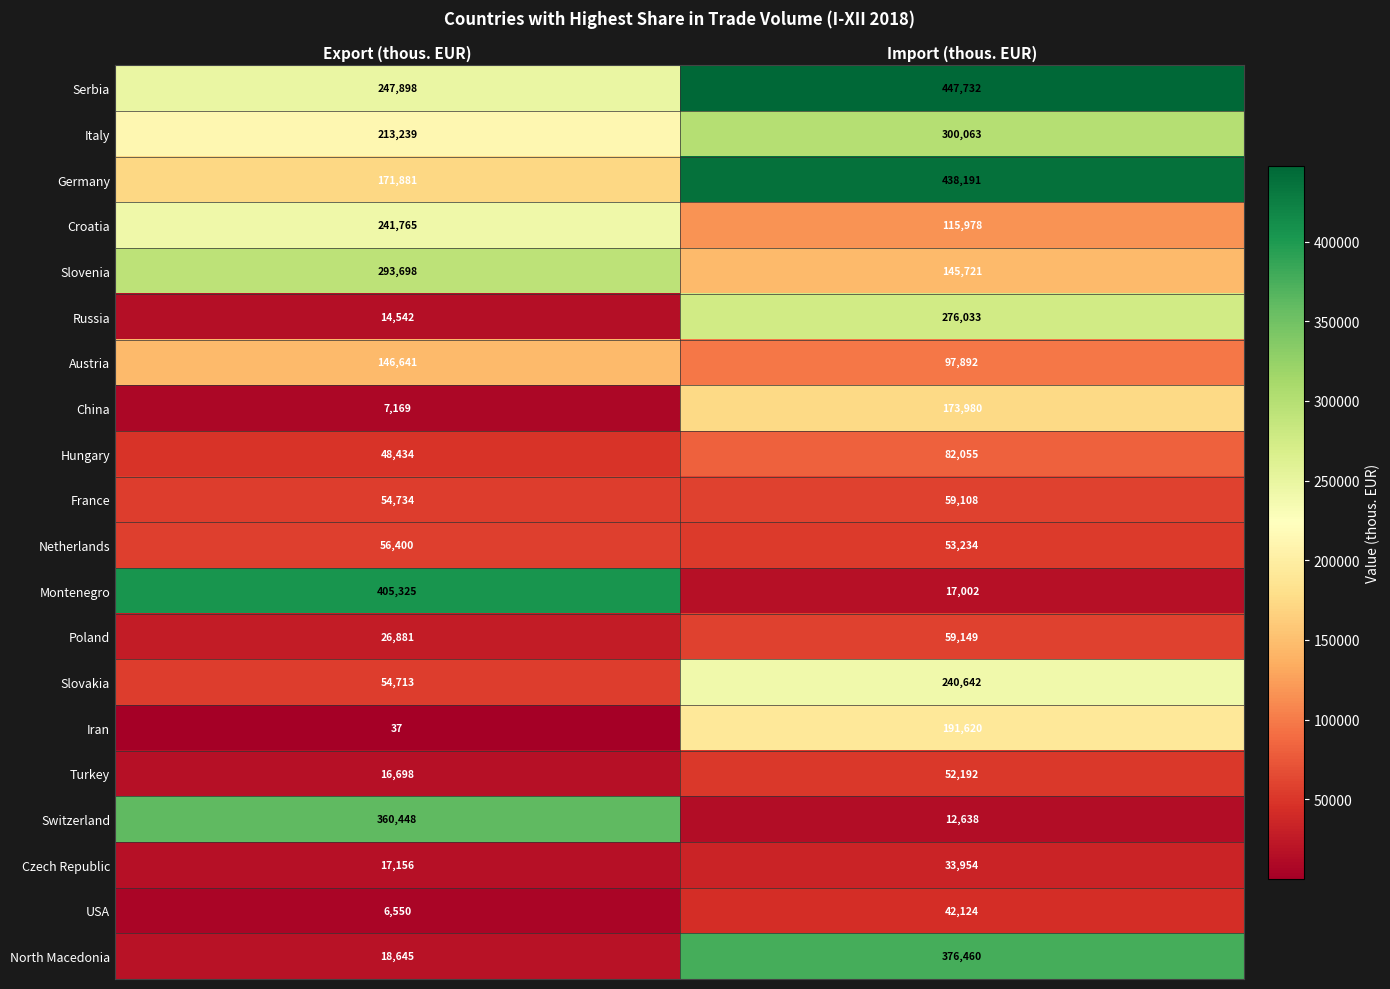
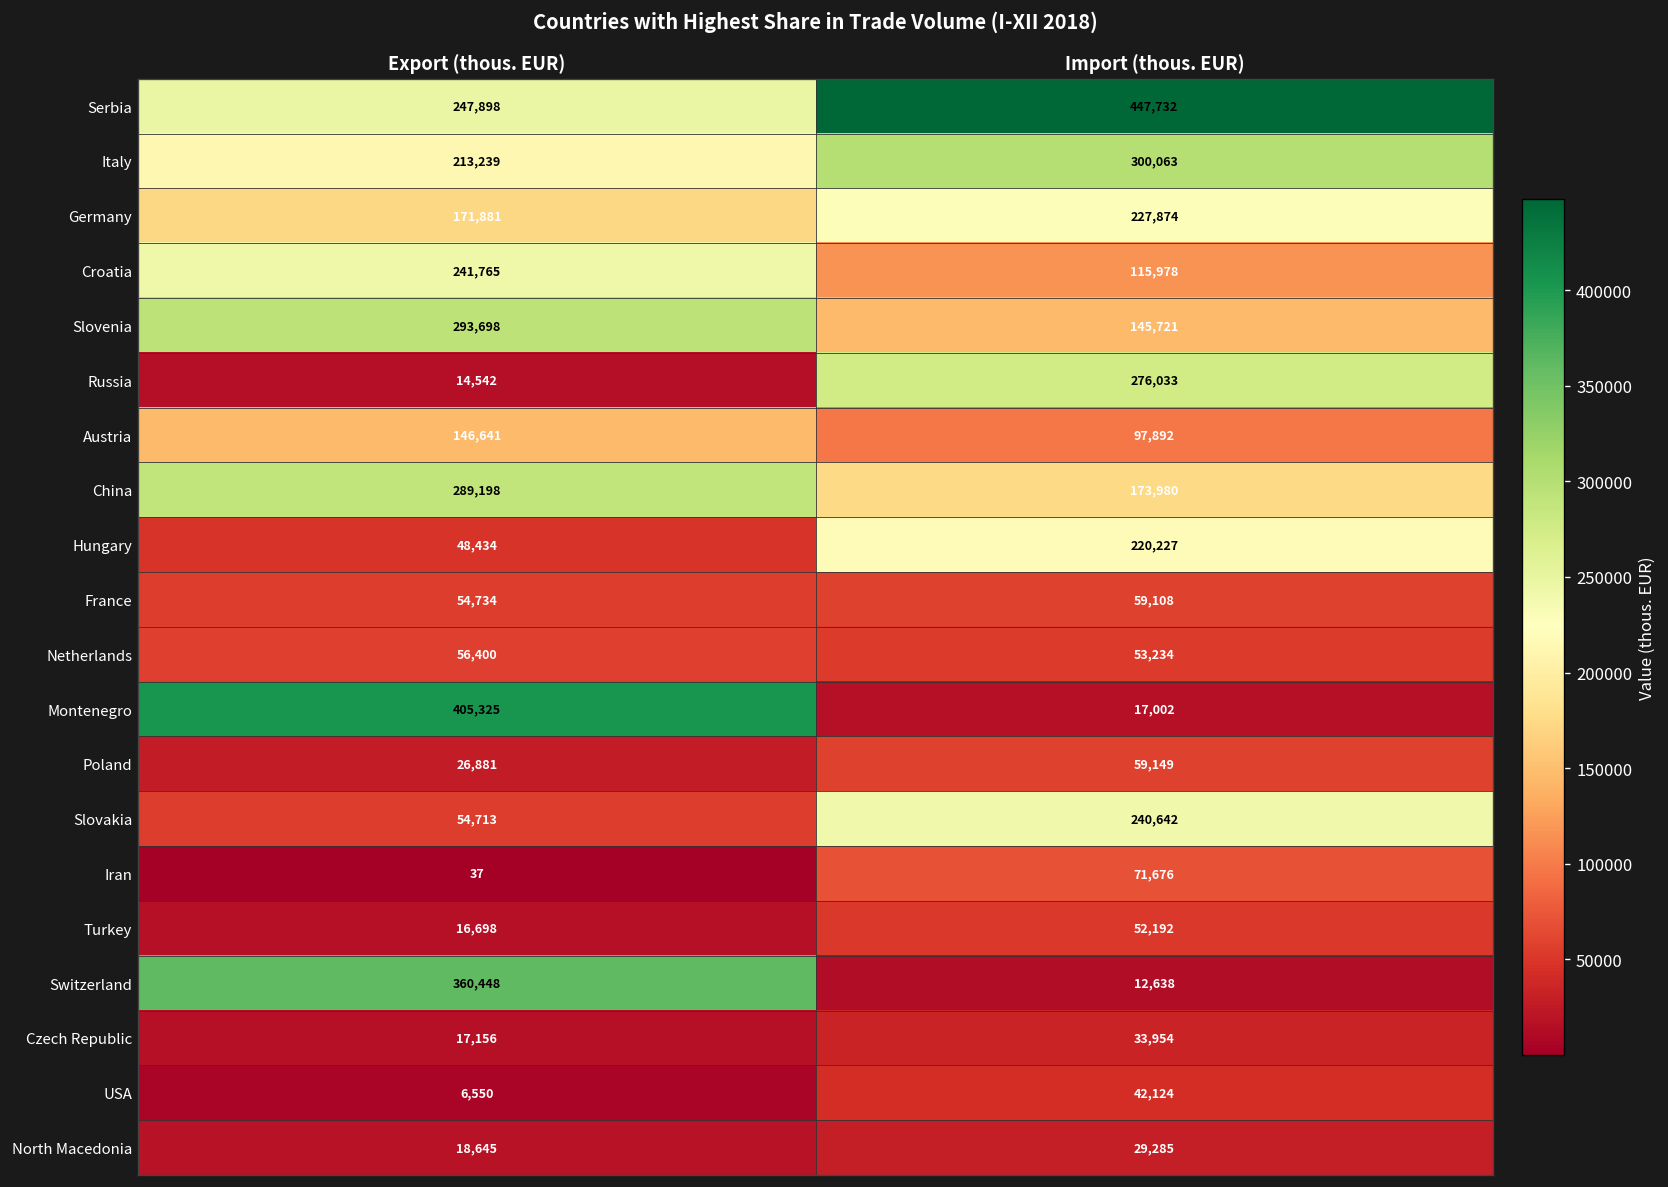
Germany, Import (thous. EUR): 438,191 -> 227,874
China, Export (thous. EUR): 7,169 -> 289,198
Hungary, Import (thous. EUR): 82,055 -> 220,227
Iran, Import (thous. EUR): 191,620 -> 71,676
North Macedonia, Import (thous. EUR): 376,460 -> 29,285
